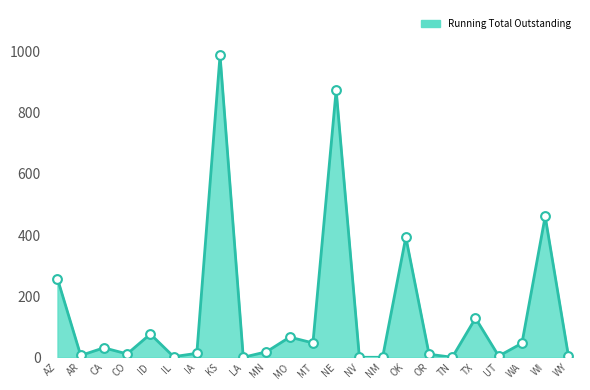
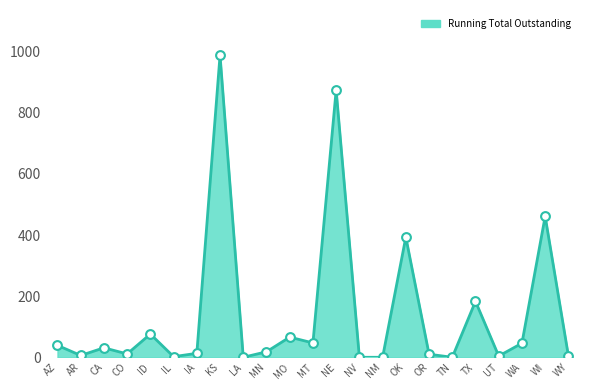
AZ: 260 -> 40
TX: 130 -> 180
